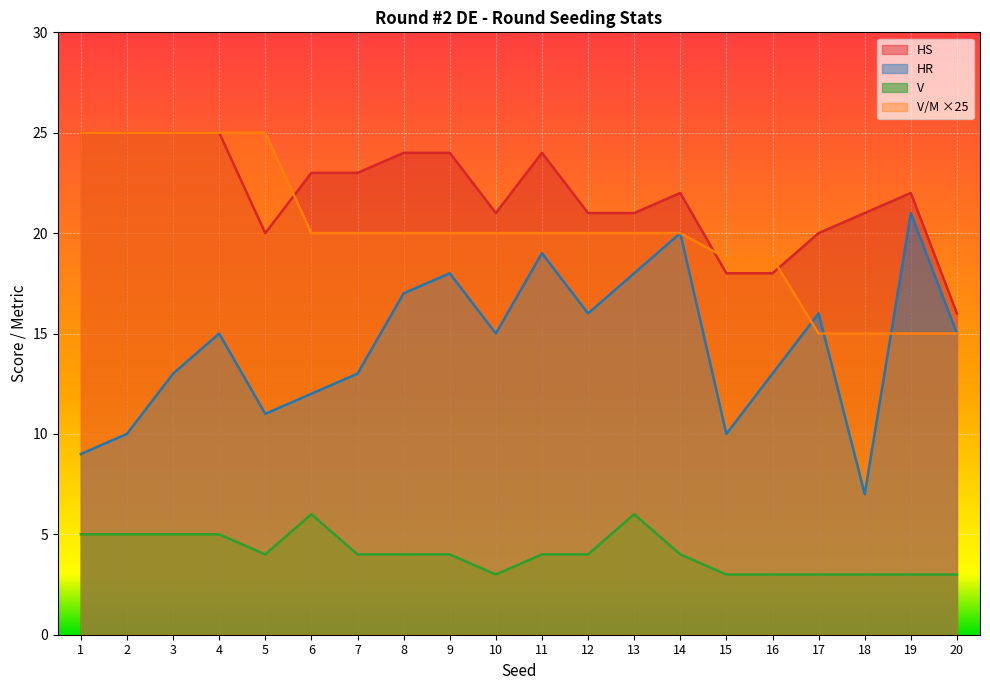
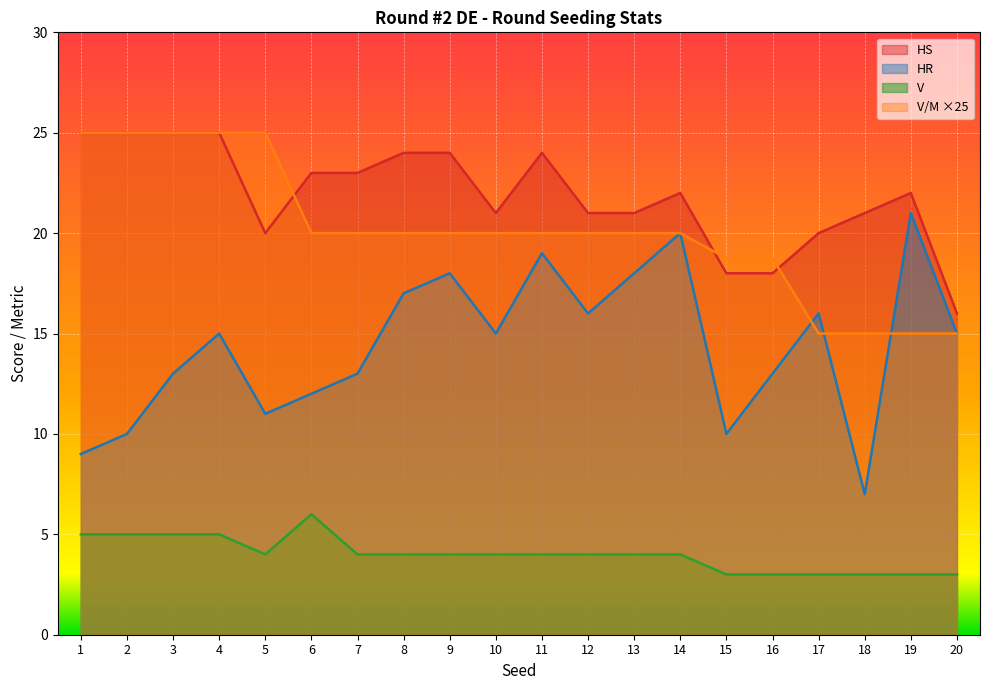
V, 10: 3 -> 4
V, 13: 6 -> 4
